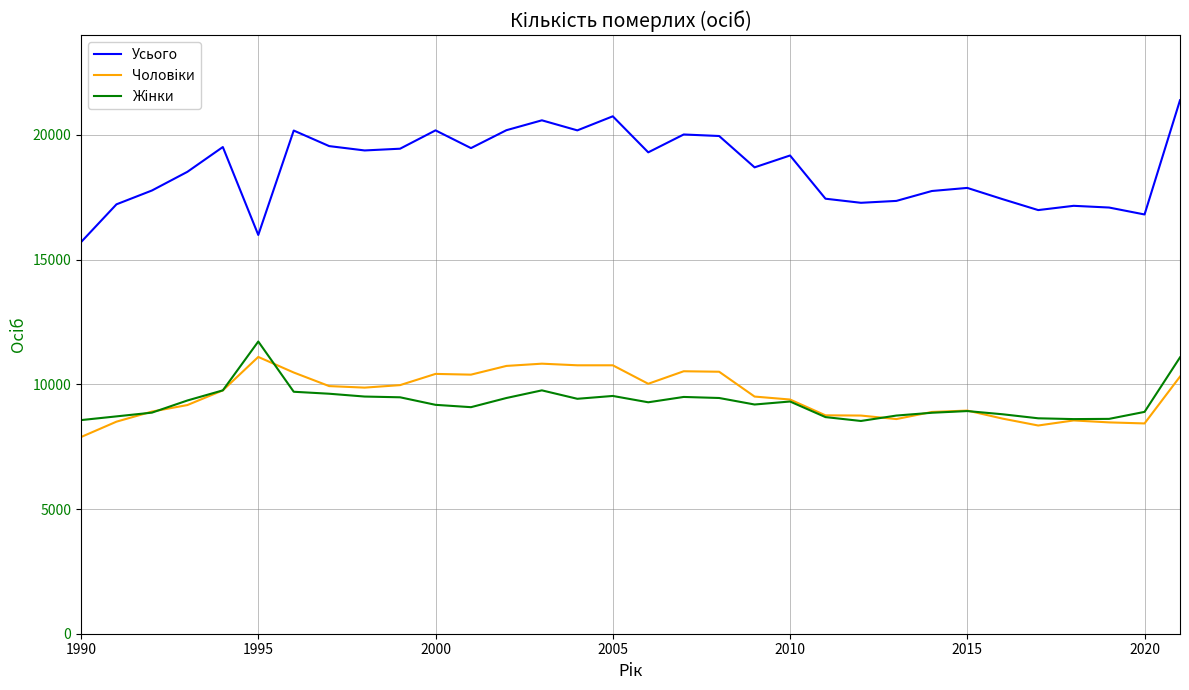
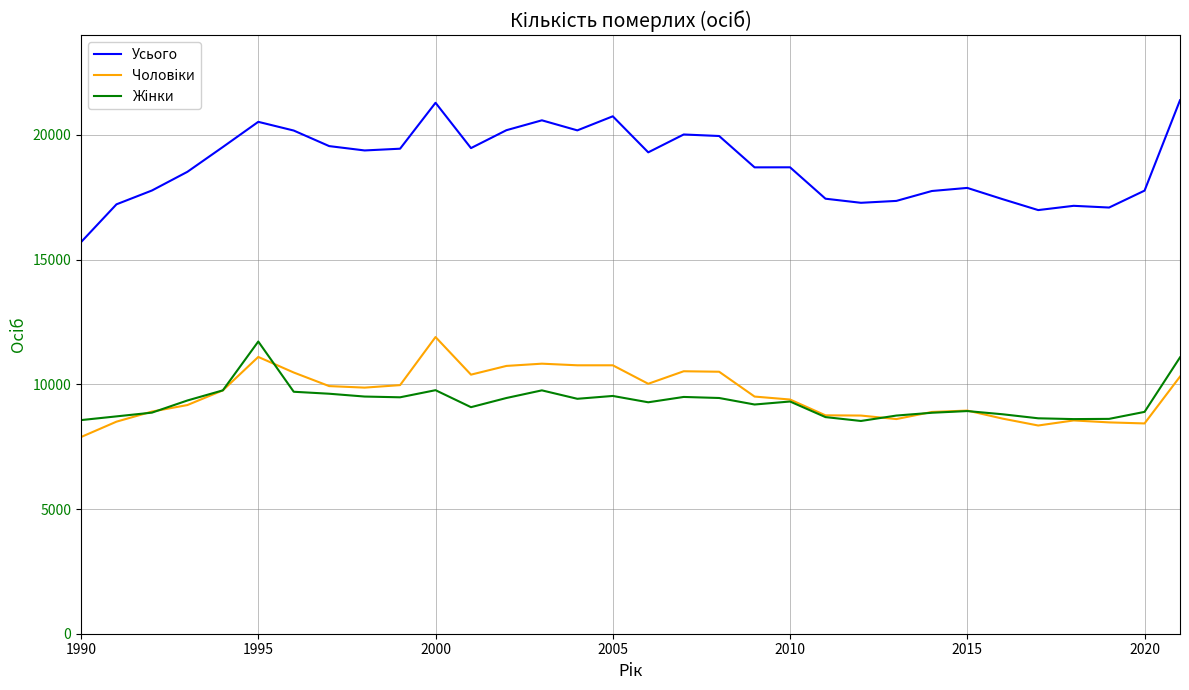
Усього, 1995: 16000 -> 20500
Усього, 2000: 20200 -> 21300
Чоловіки, 2000: 10400 -> 11900
Жінки, 2000: 9200 -> 9800
Усього, 2010: 19200 -> 18700
Усього, 2020: 16800 -> 17800
